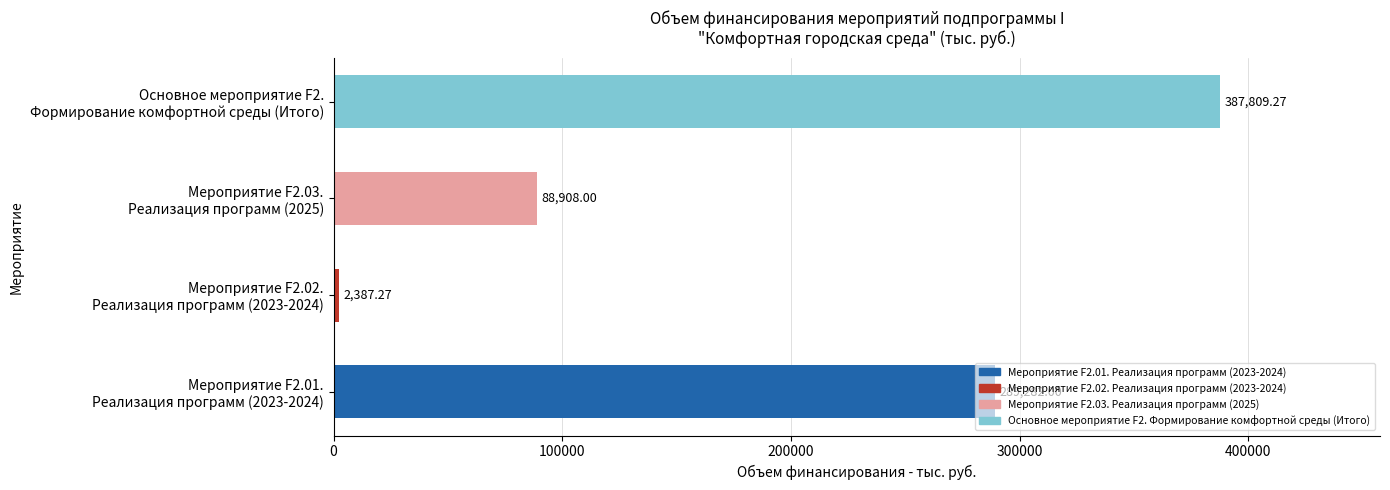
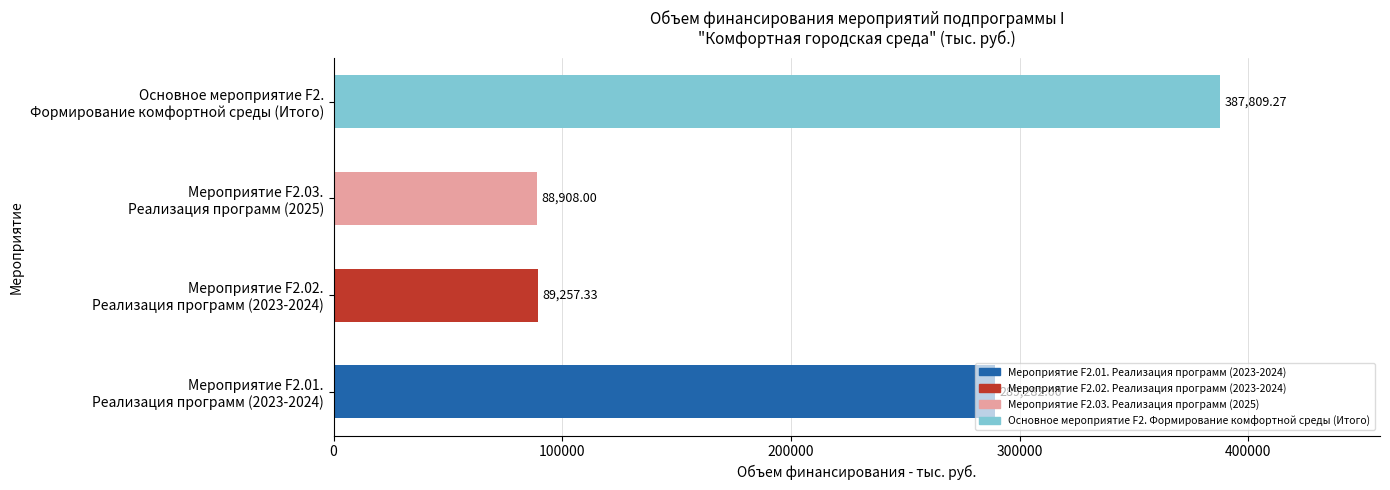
Мероприятие F2.02. Реализация программ (2023-2024): 2,387.27 -> 89,257.33
